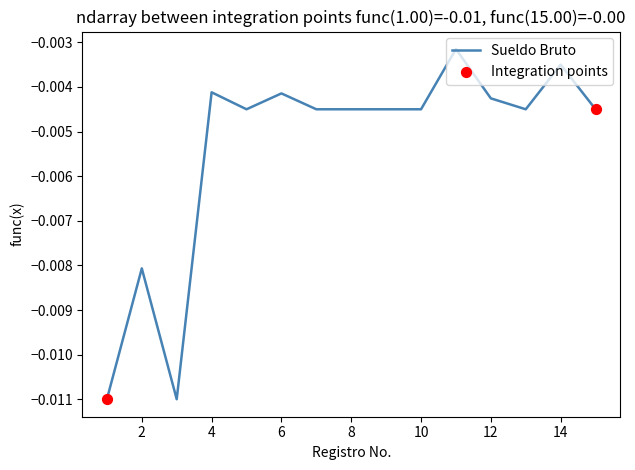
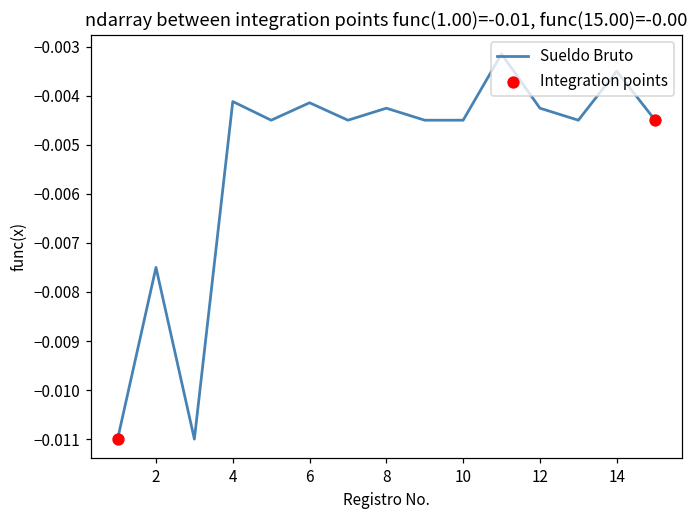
Sueldo Bruto, 2: -0.0081 -> -0.0075
Sueldo Bruto, 8: -0.0045 -> -0.0043
